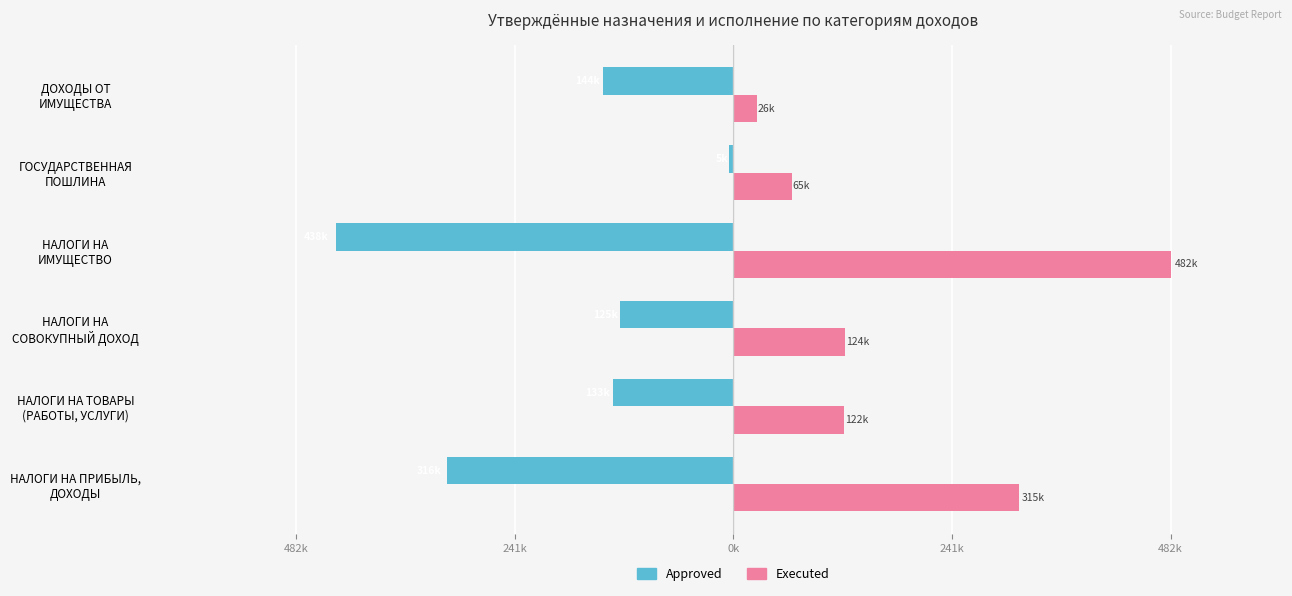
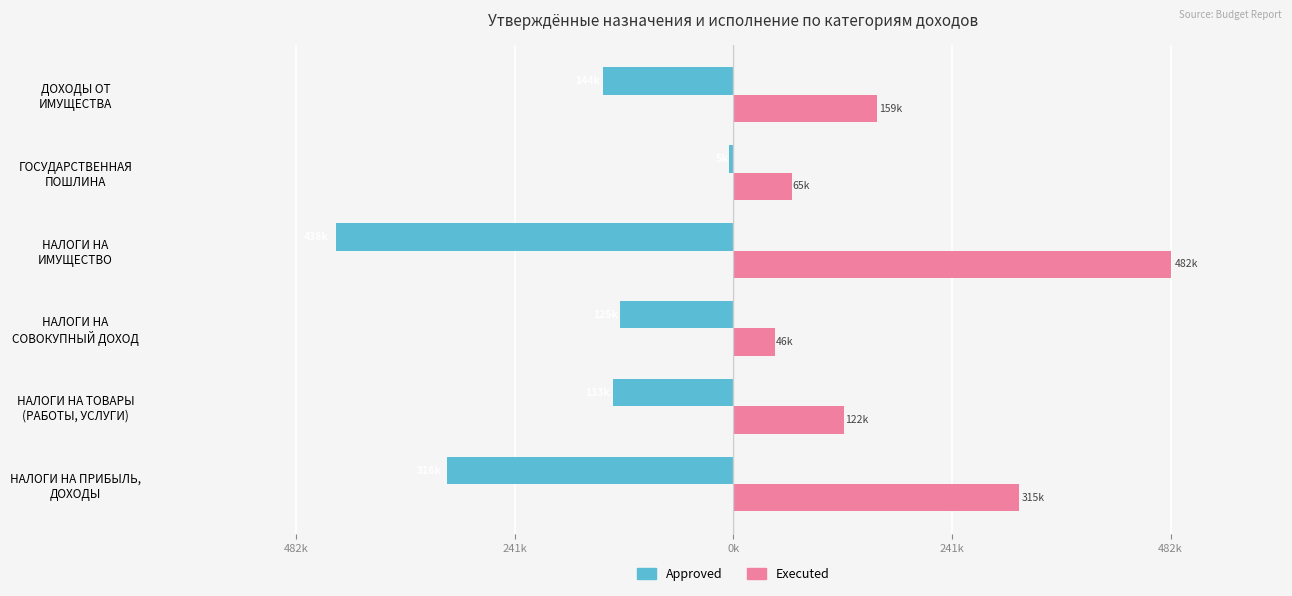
Executed, ДОХОДЫ ОТ ИМУЩЕСТВА: 26k -> 159k
Executed, НАЛОГИ НА СОВОКУПНЫЙ ДОХОД: 124k -> 46k
